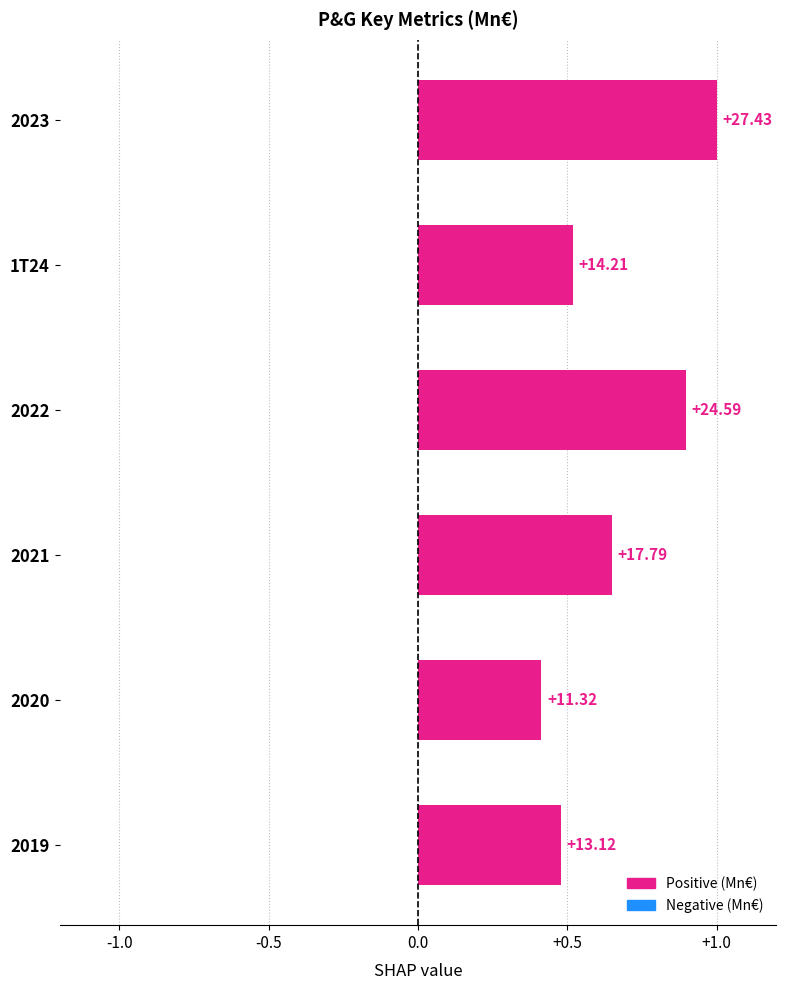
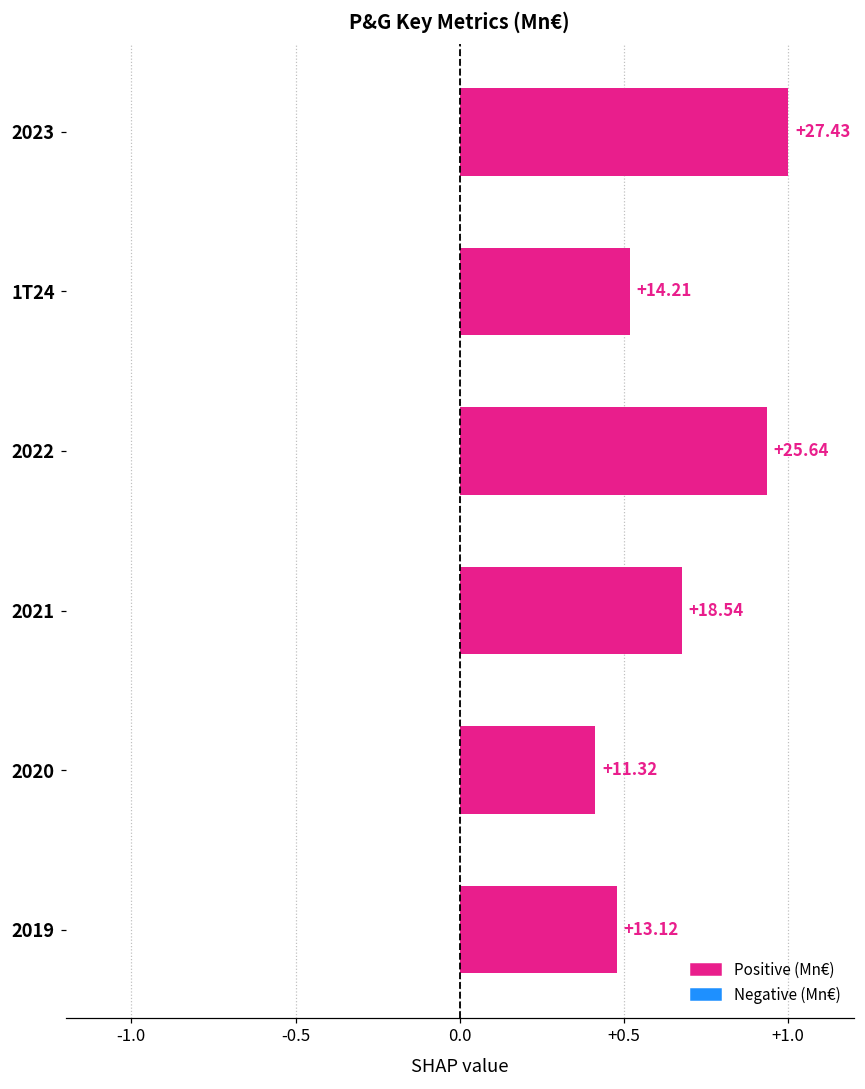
2022: +24.59 -> +25.64
2021: +17.79 -> +18.54
